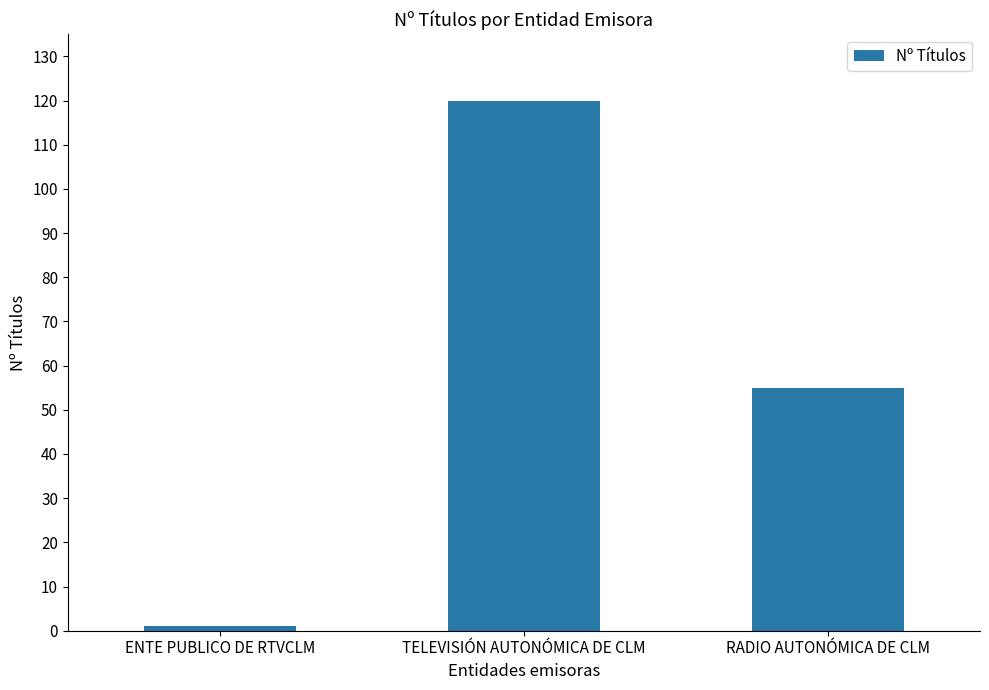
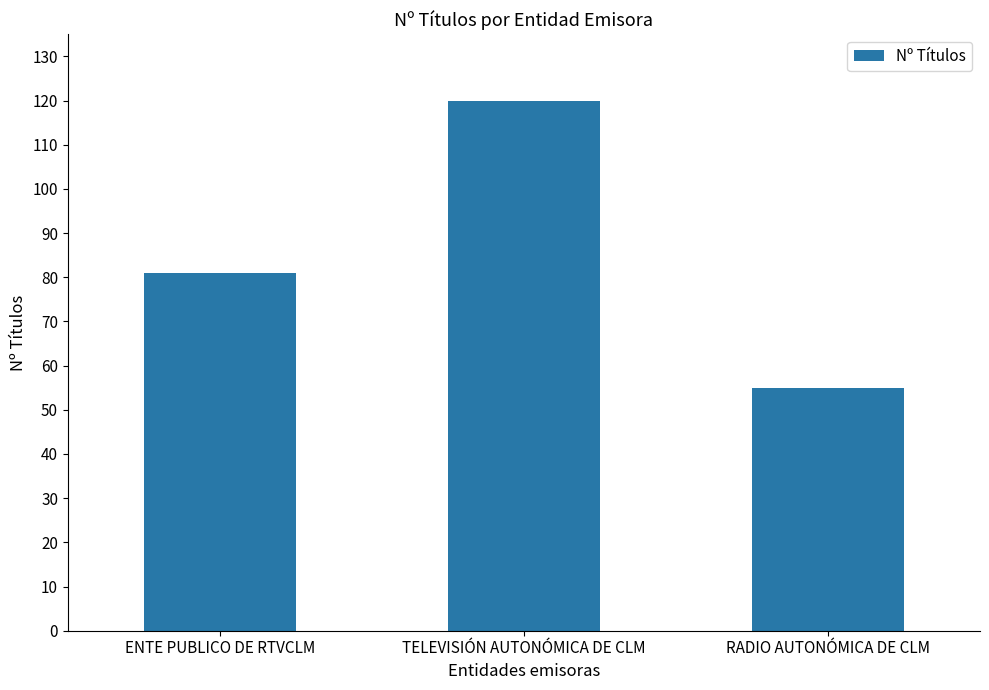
ENTE PUBLICO DE RTVCLM: 1 -> 81
